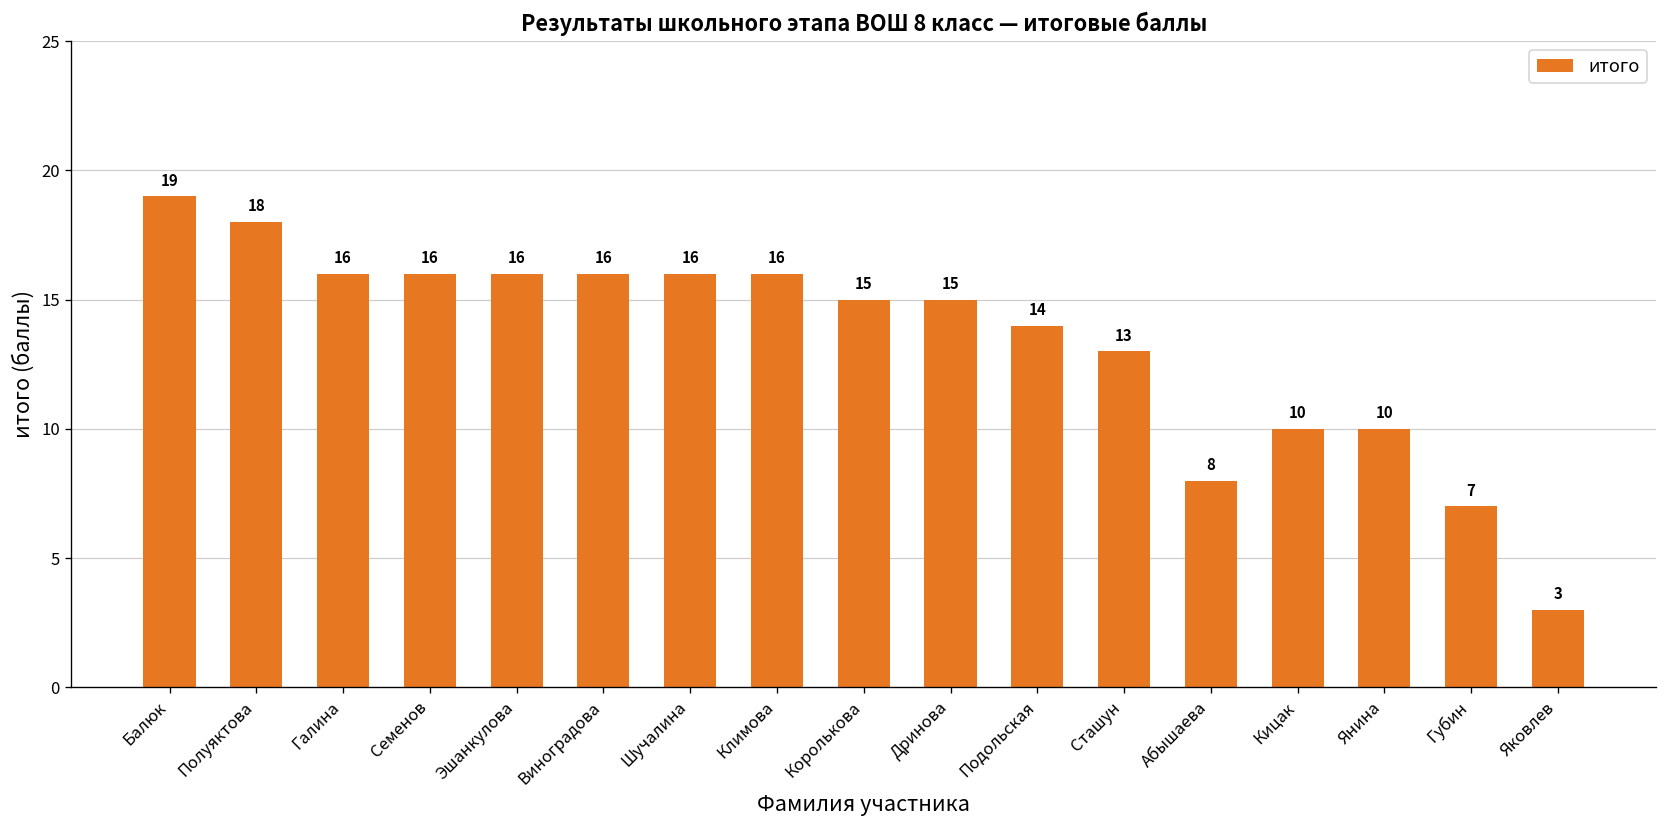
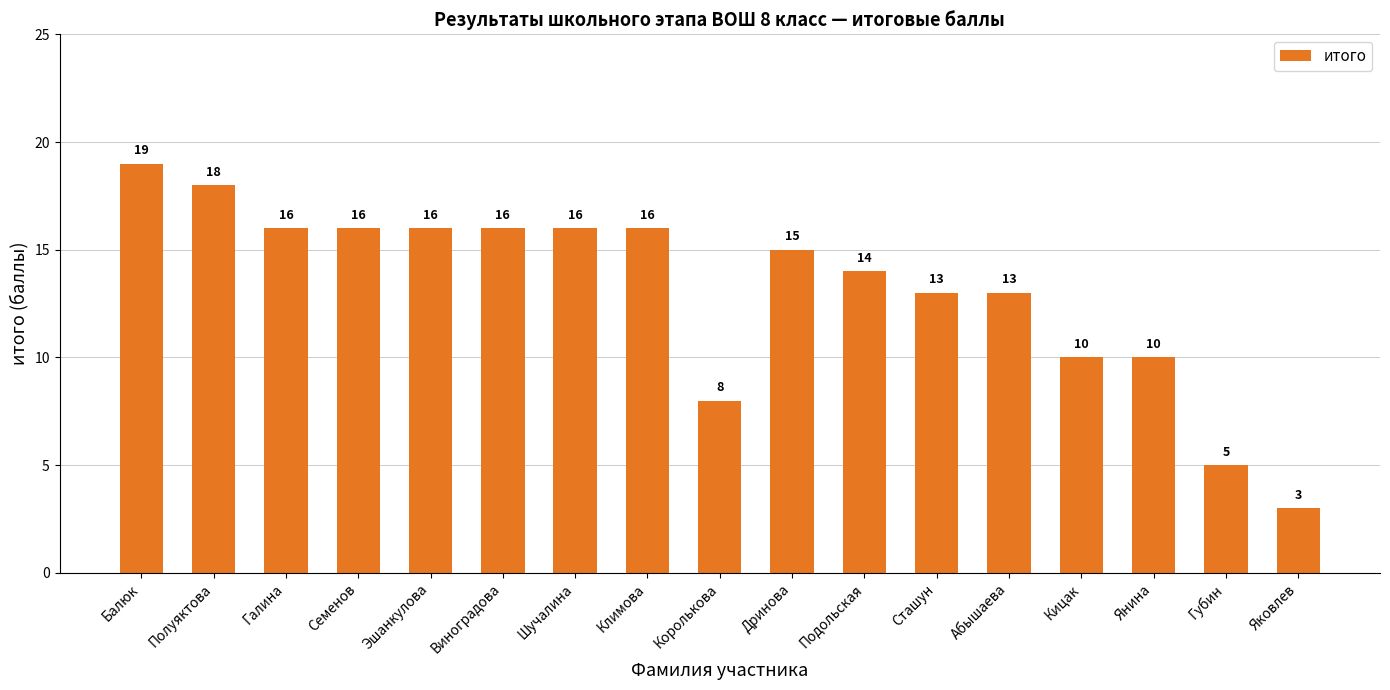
Королькова: 15 -> 8
Абышаева: 8 -> 13
Губин: 7 -> 5
